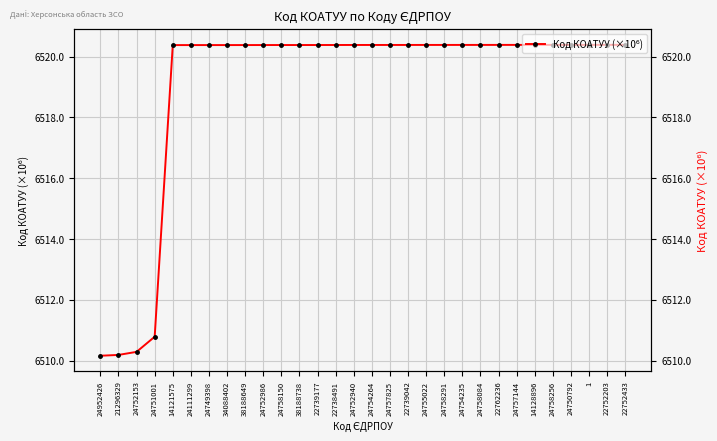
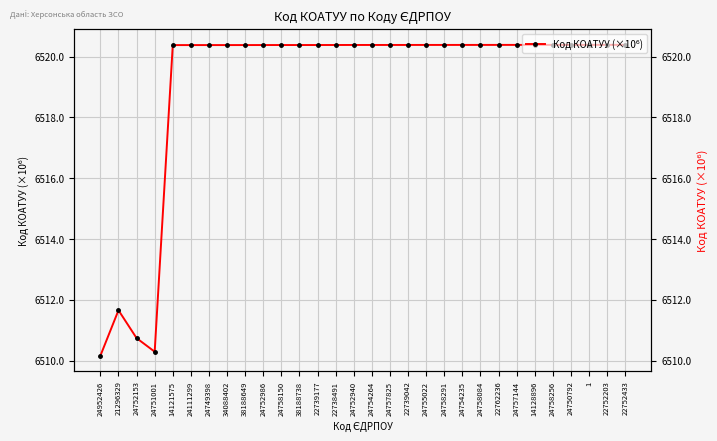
21296329: 6510.2 -> 6511.7
24752153: 6510.3 -> 6510.7
24751001: 6510.8 -> 6510.3
